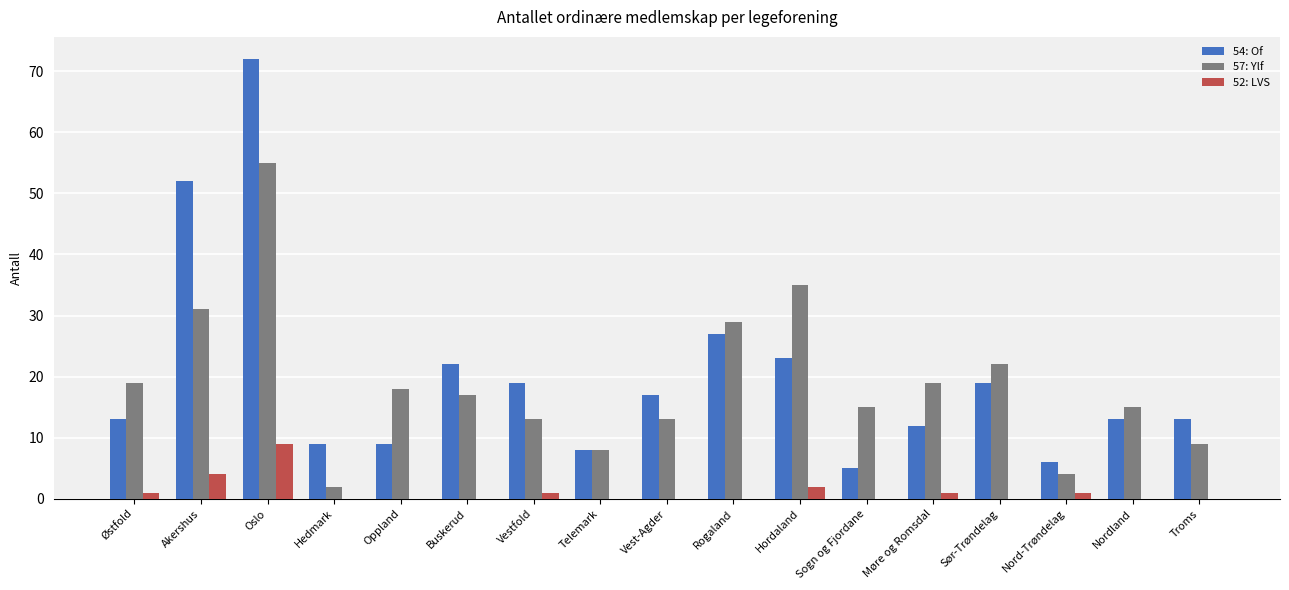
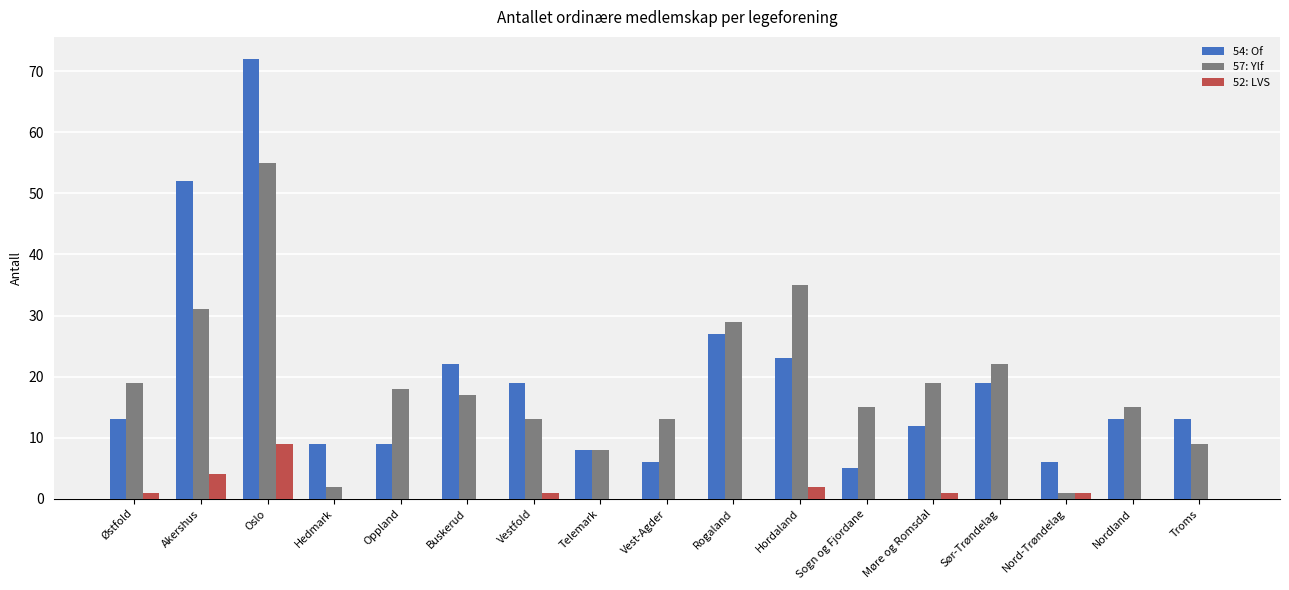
54: Of, Vest-Agder: 17 -> 6
57: Ylf, Nord-Trøndelag: 4 -> 1
